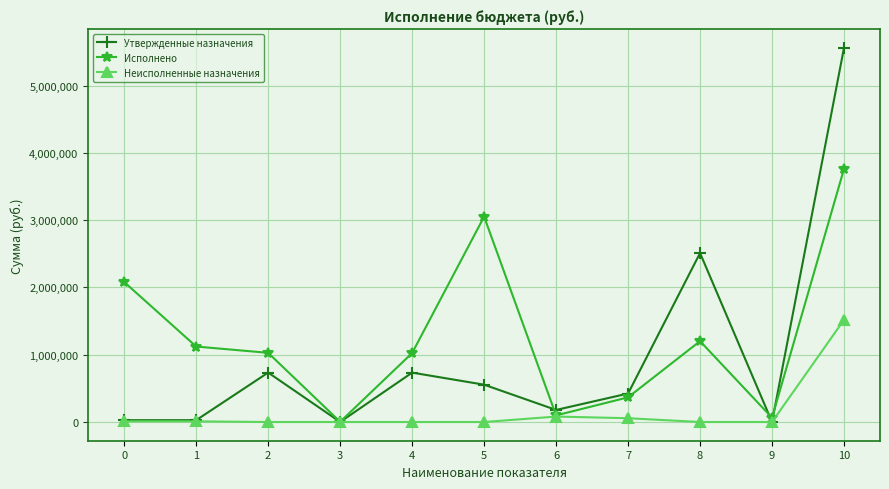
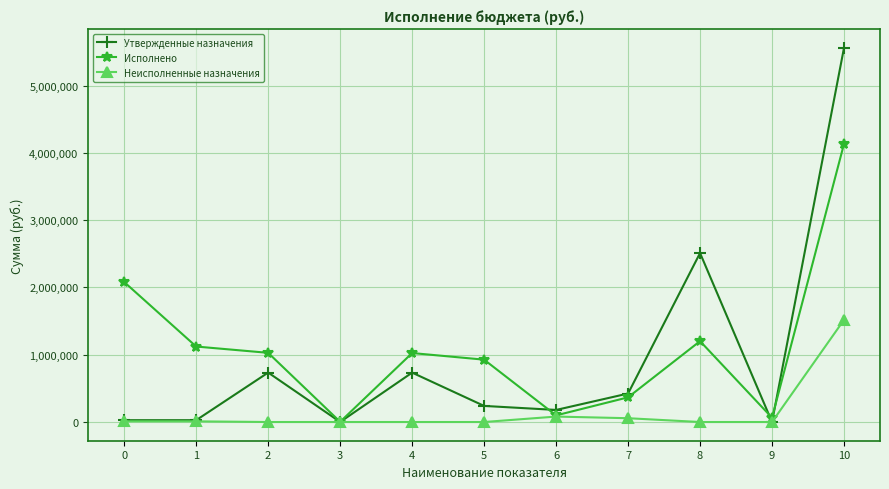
Утвержденные назначения, 5: 600,000 -> 200,000
Исполнено, 5: 3,100,000 -> 900,000
Исполнено, 10: 3,800,000 -> 4,100,000
